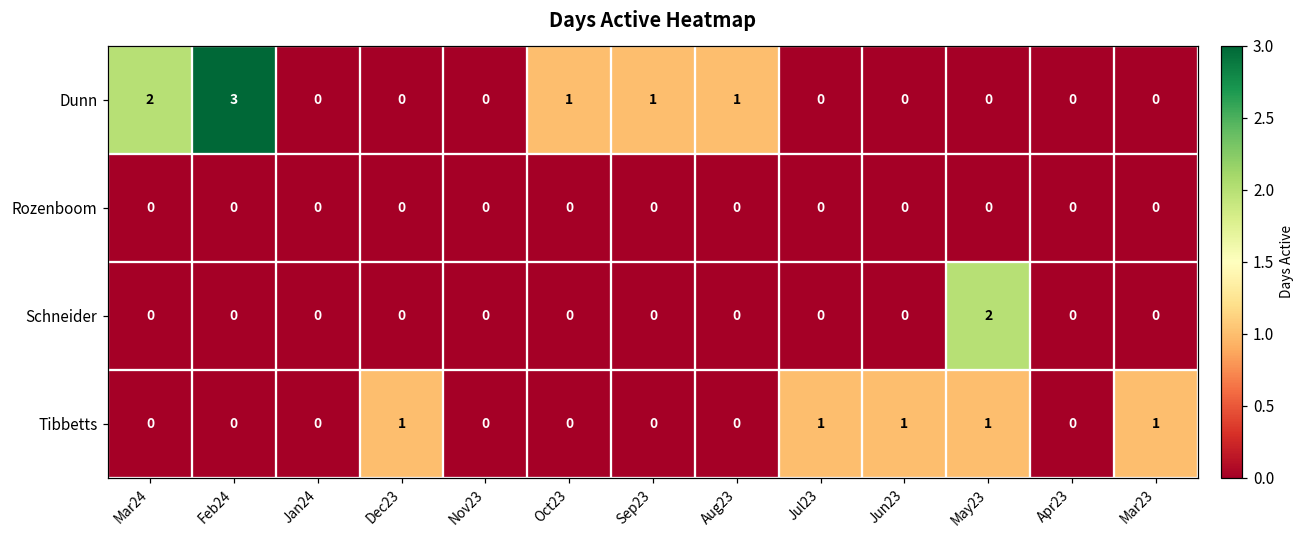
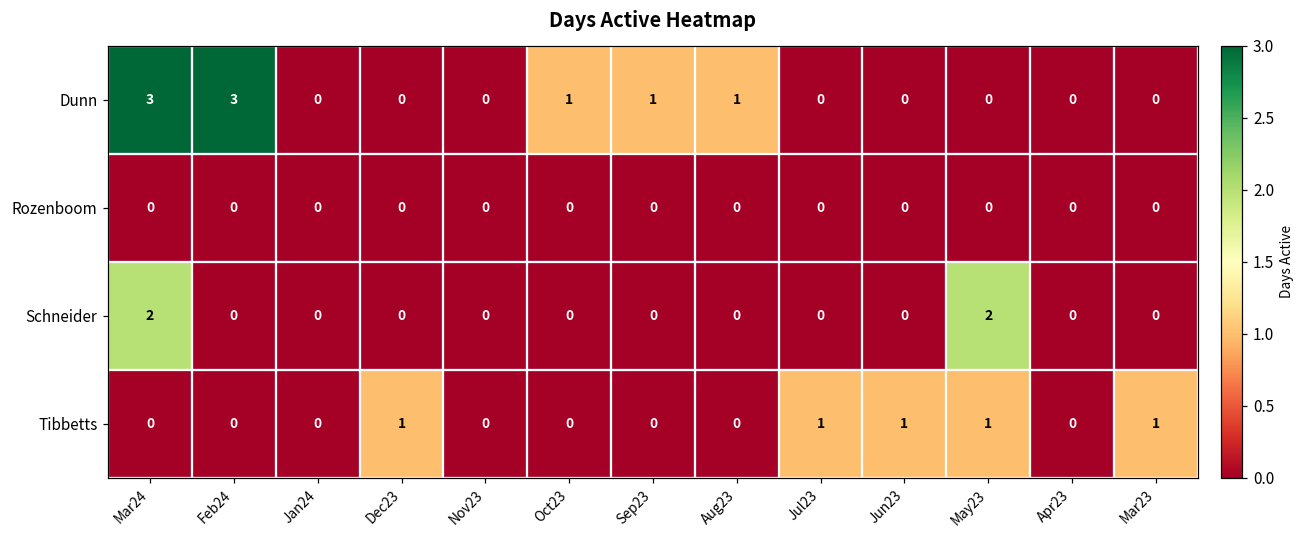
Dunn, Mar24: 2 -> 3
Schneider, Mar24: 0 -> 2
